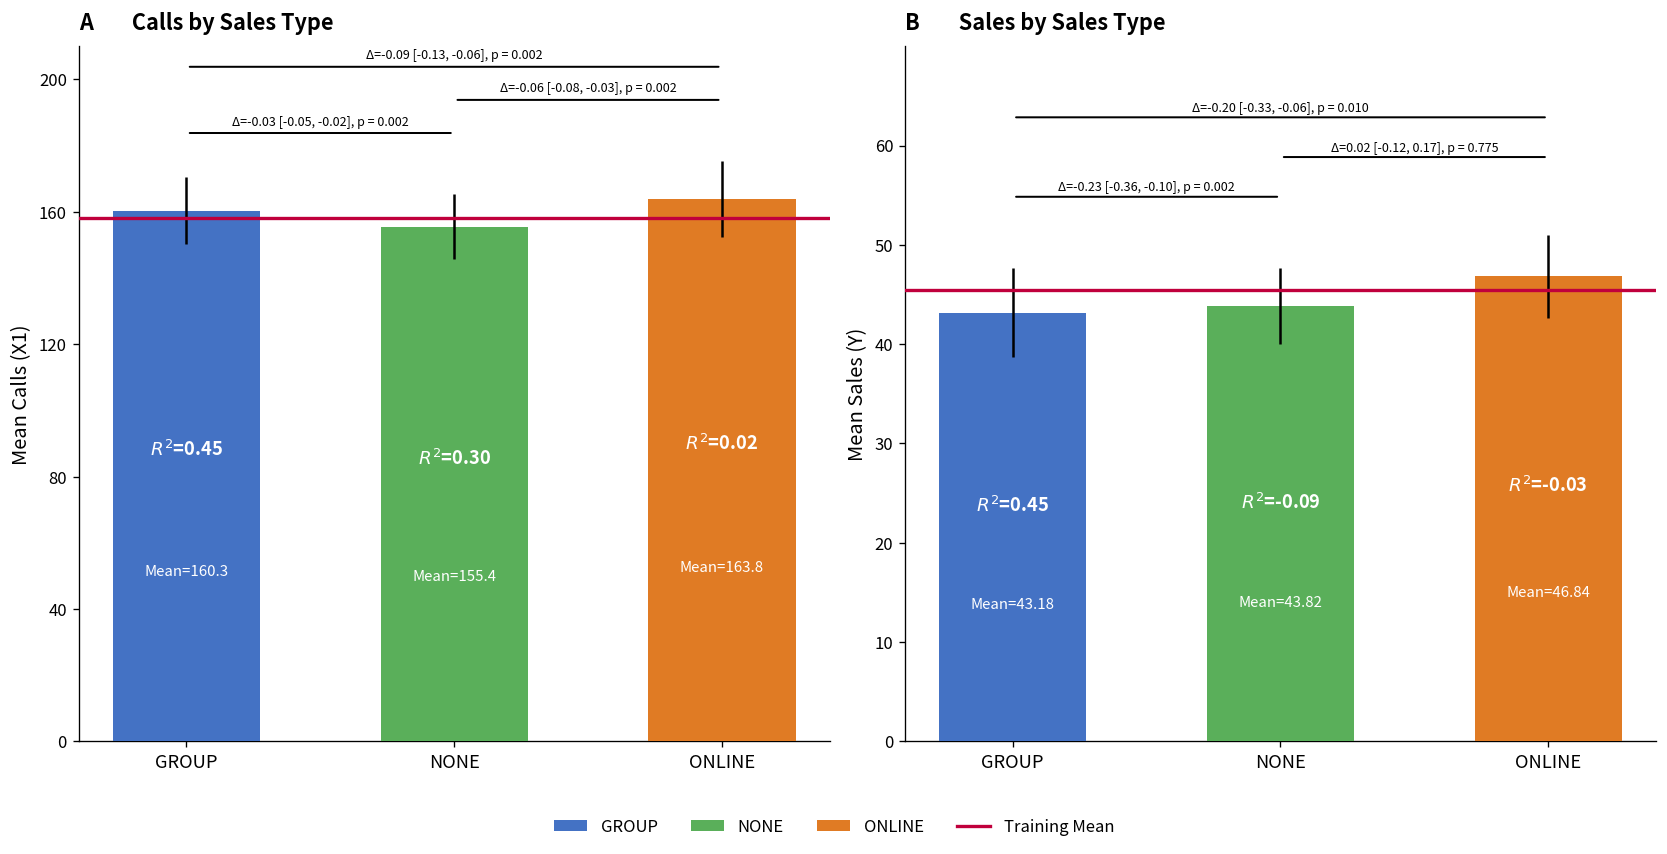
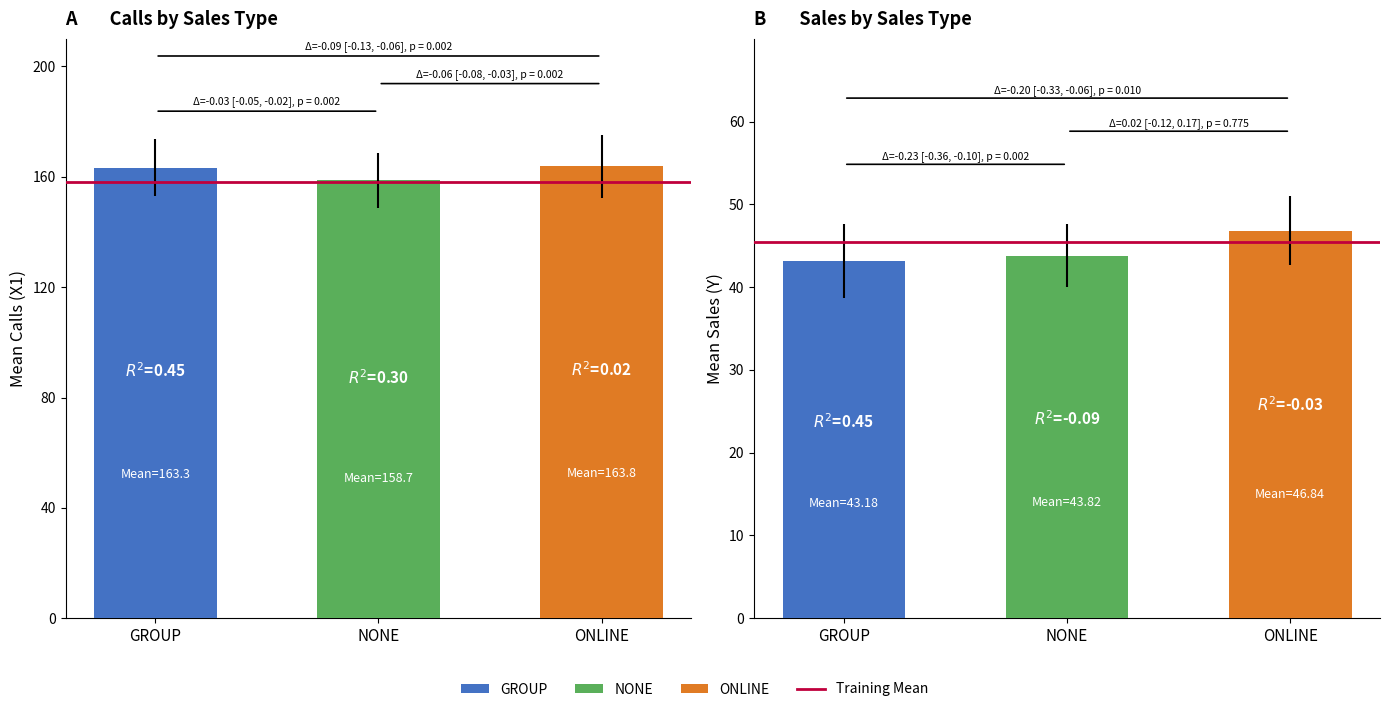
A Calls by Sales Type, GROUP: 160.3 -> 163.3
A Calls by Sales Type, NONE: 155.4 -> 158.7
